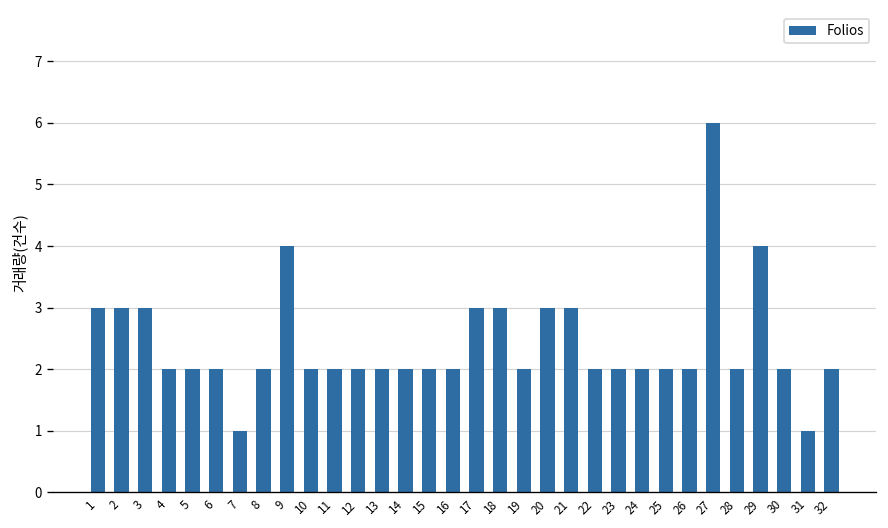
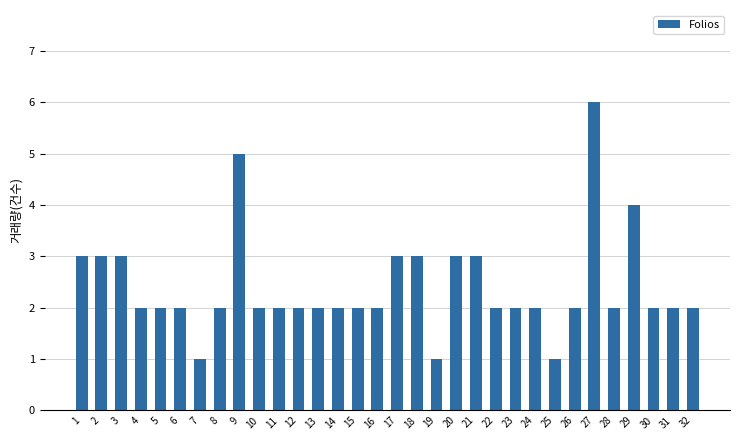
9: 4 -> 5
19: 2 -> 1
25: 2 -> 1
31: 1 -> 2
